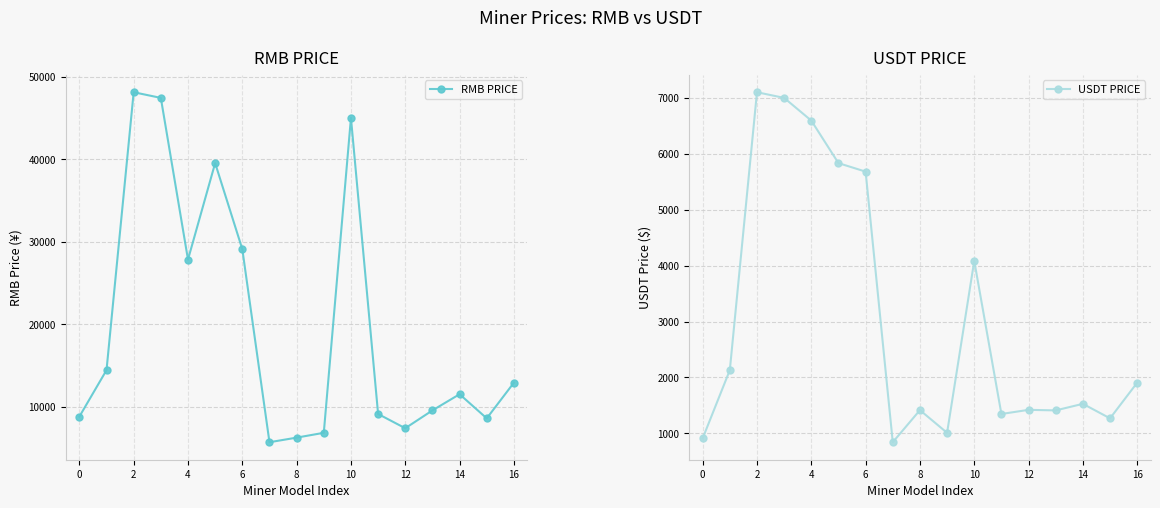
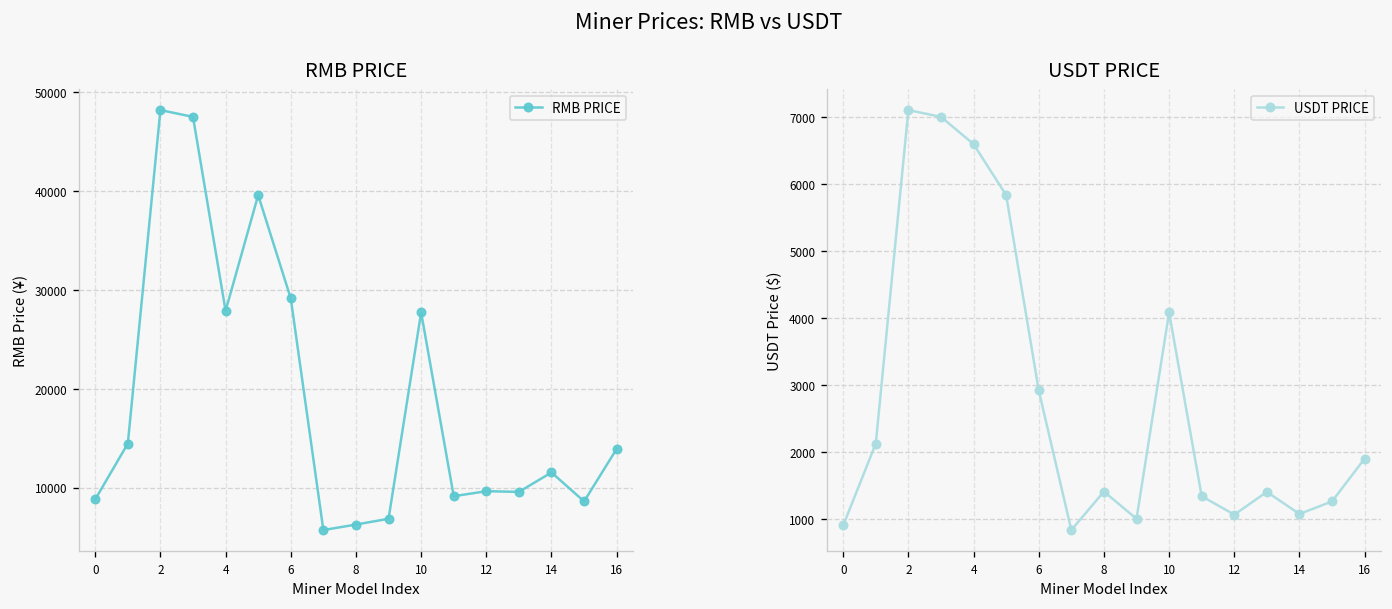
RMB PRICE, 10: 45000 -> 28000
RMB PRICE, 12: 7000 -> 10000
RMB PRICE, 16: 13000 -> 14000
USDT PRICE, 6: 5700 -> 2900
USDT PRICE, 12: 1400 -> 1100
USDT PRICE, 14: 1500 -> 1100
